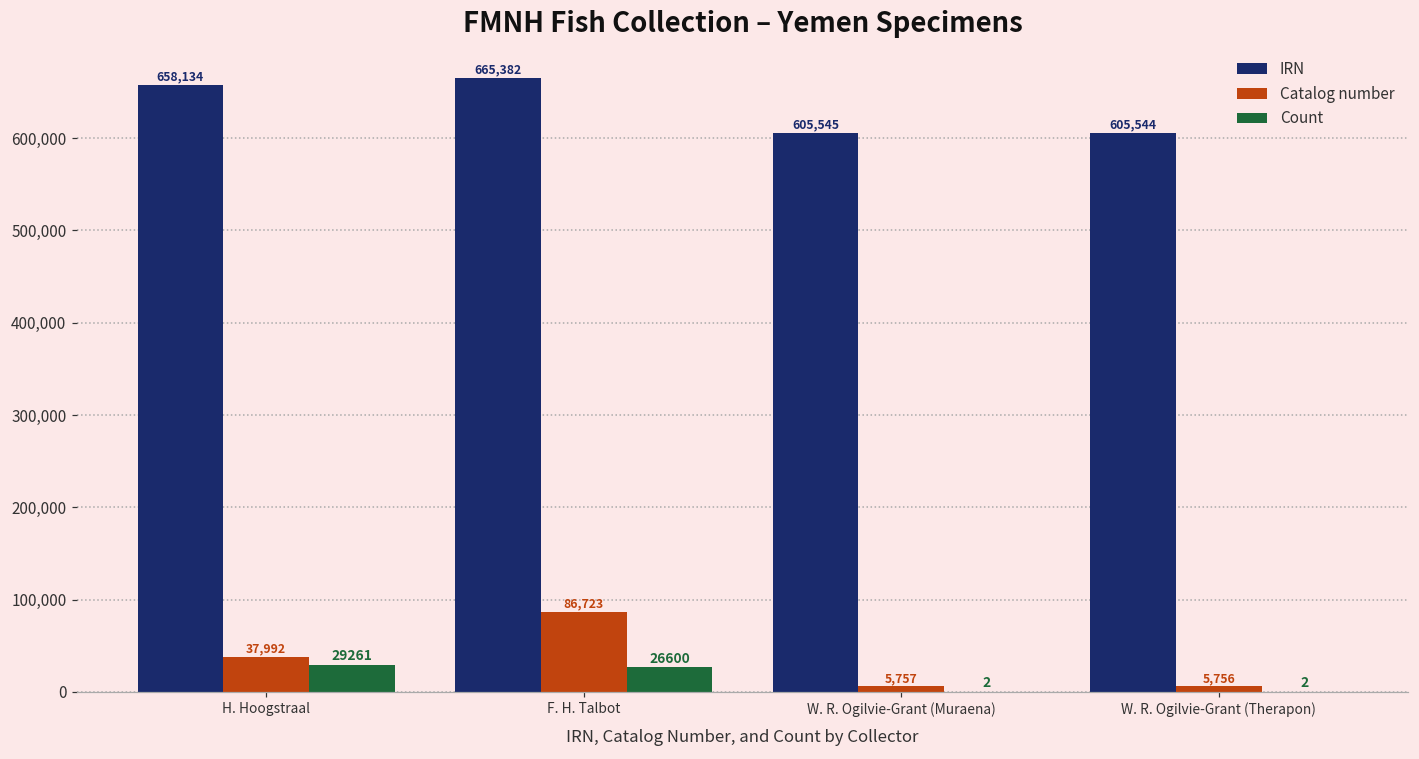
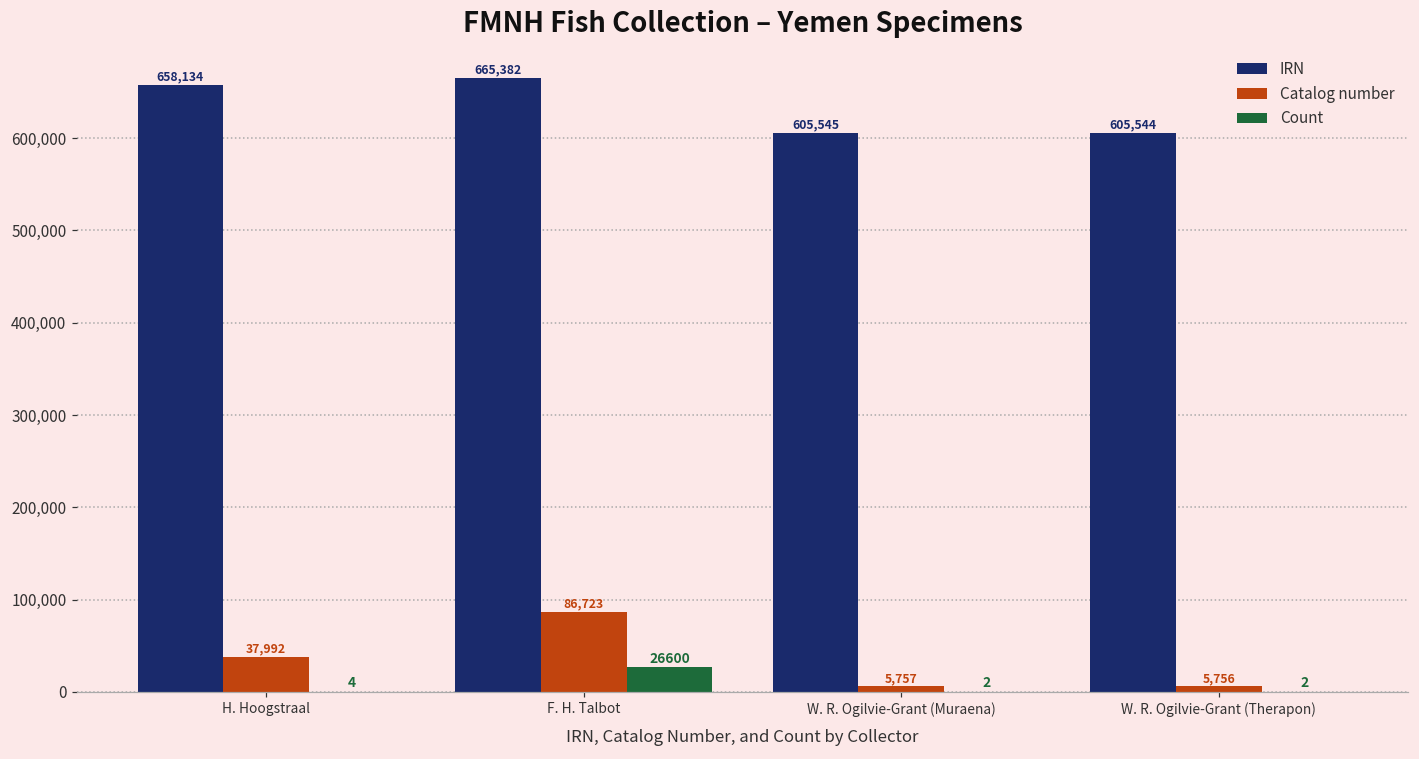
Count, H. Hoogstraal: 29261 -> 4
